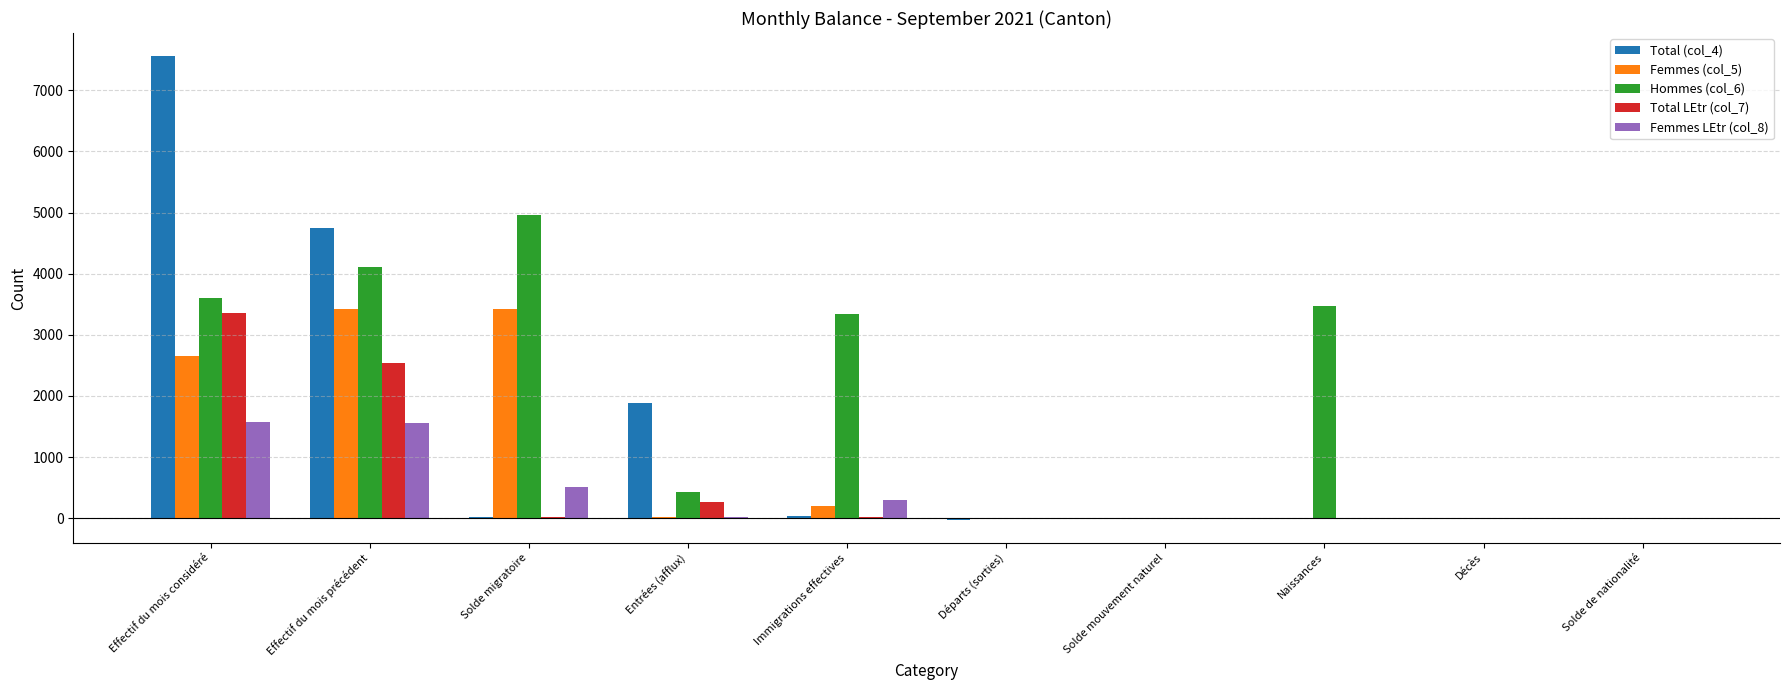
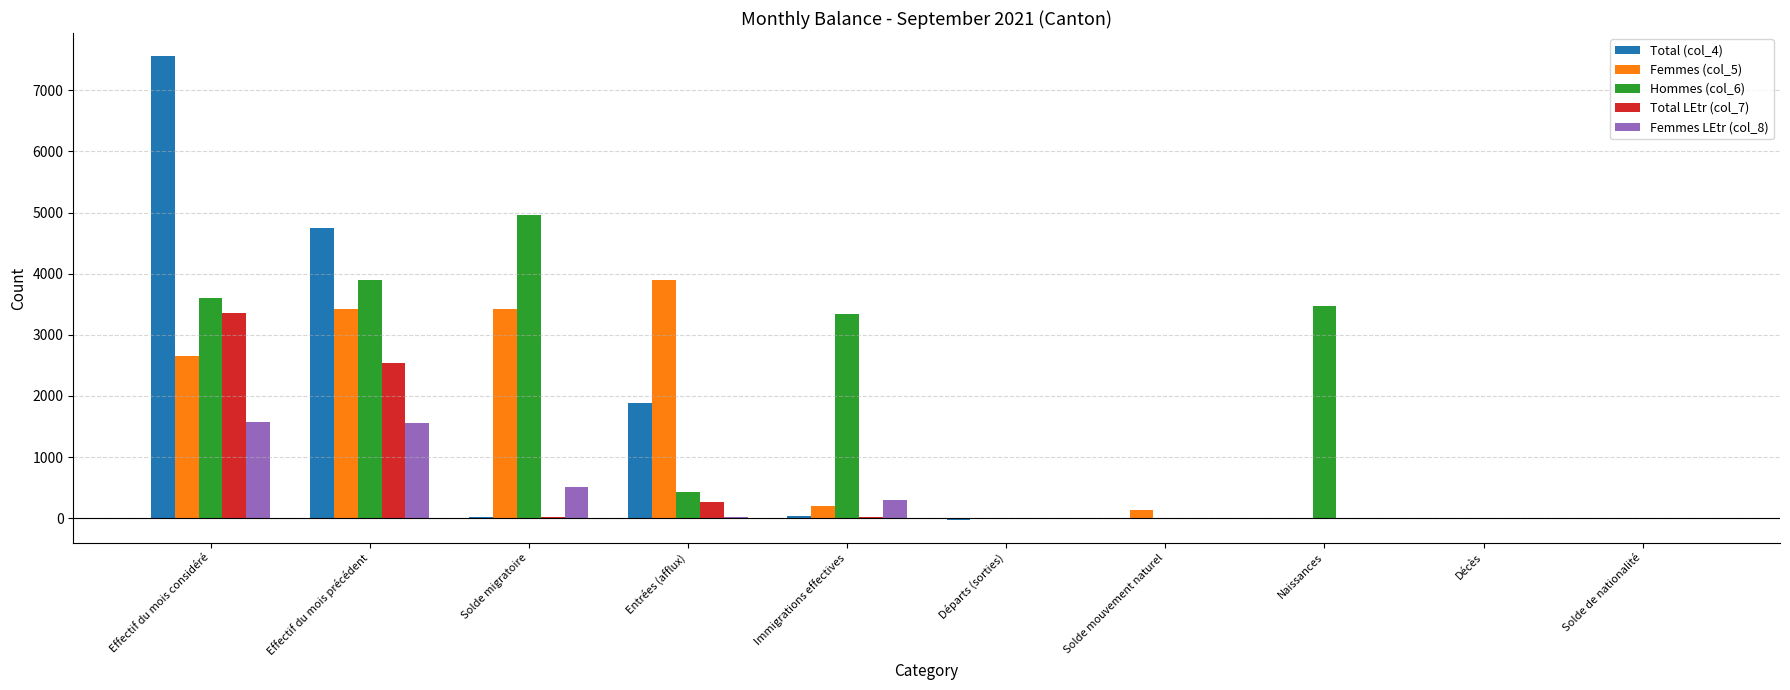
Hommes (col_6), Effectif du mois précédent: 4100 -> 3900
Femmes (col_5), Entrées (afflux): 0 -> 3900
Femmes (col_5), Solde mouvement naturel: 0 -> 100
